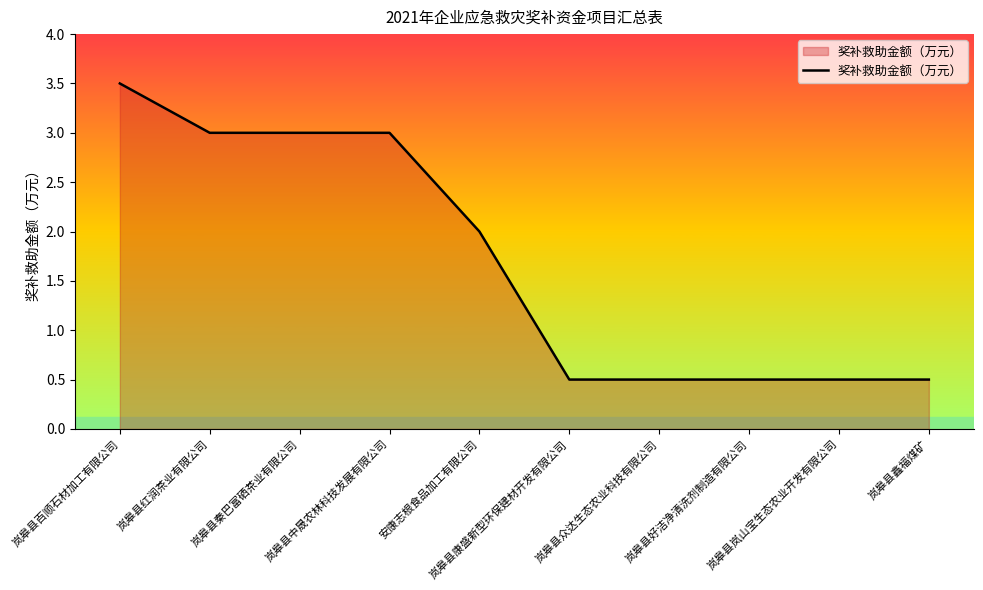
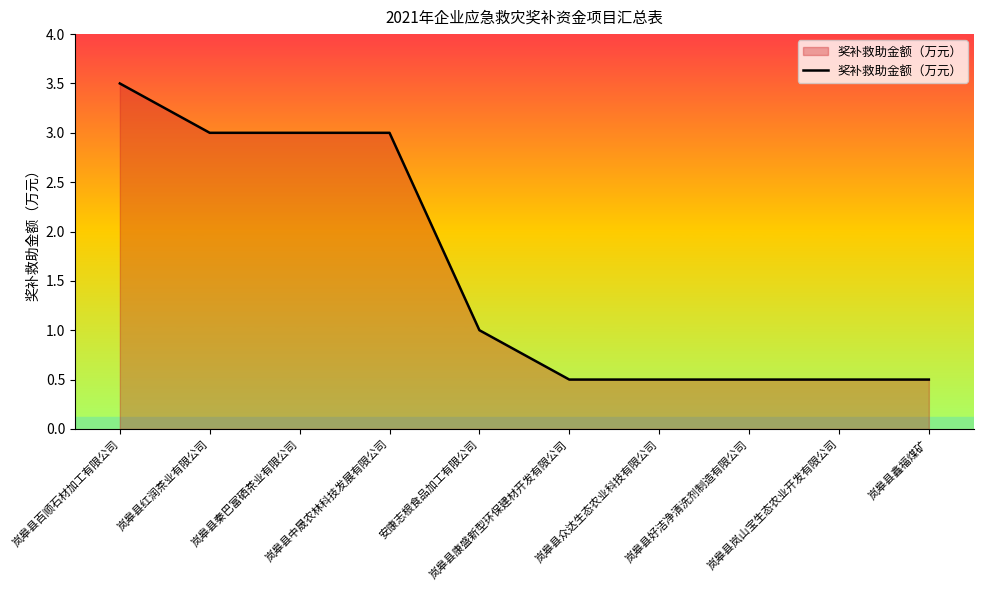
安康志根食品加工有限公司: 2 -> 1
